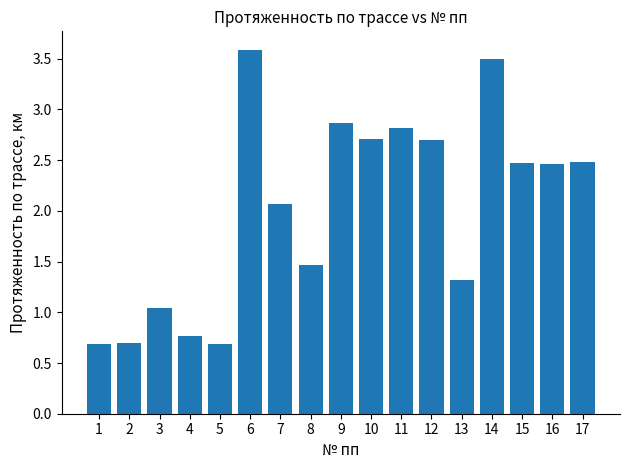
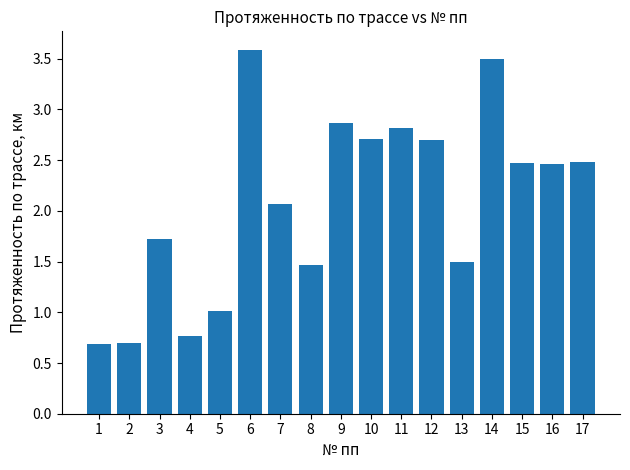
3: 1.04 -> 1.73
5: 0.69 -> 1.02
13: 1.32 -> 1.49
